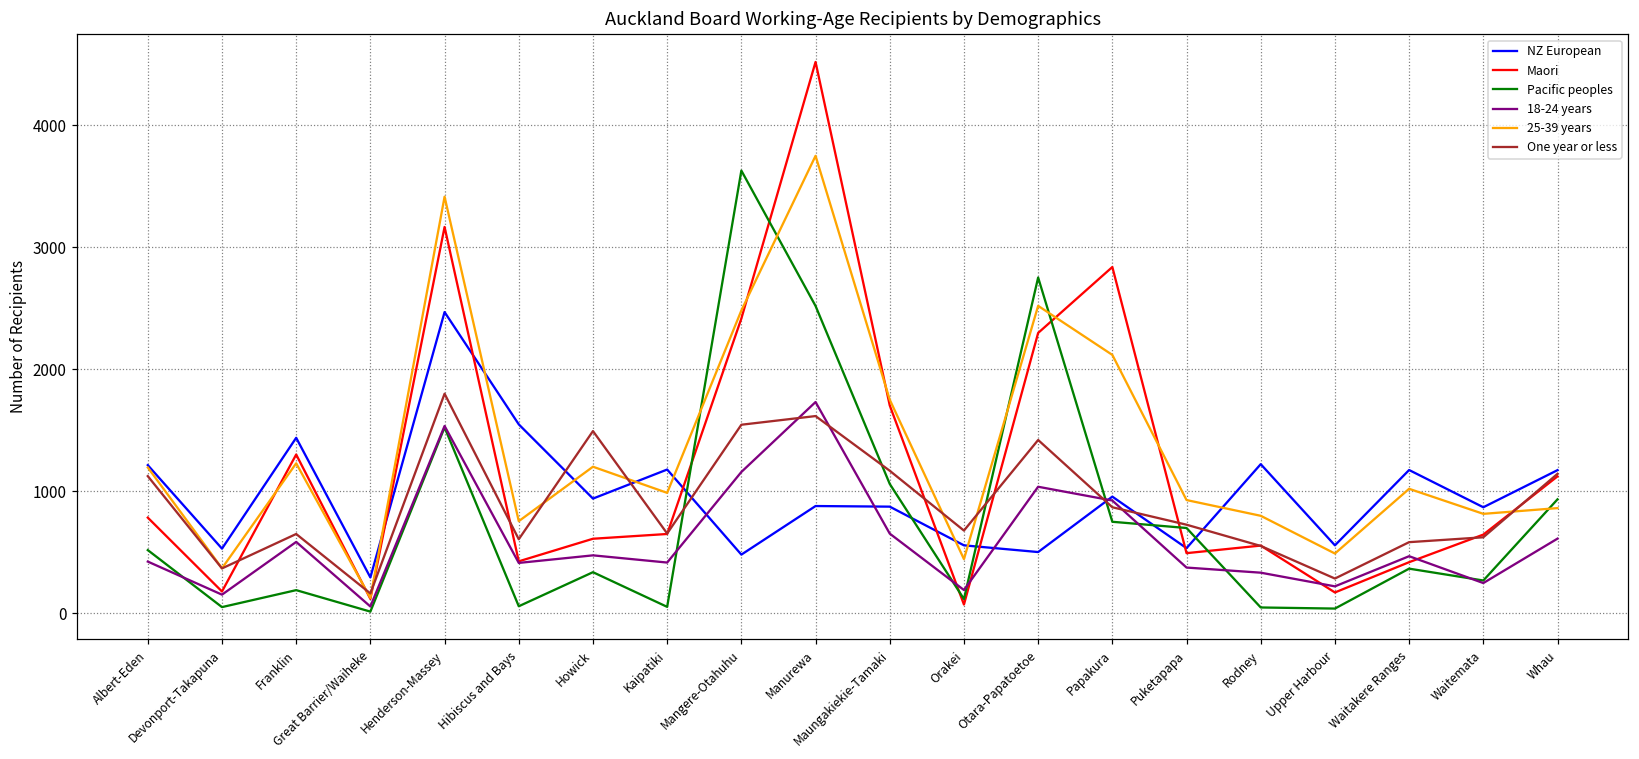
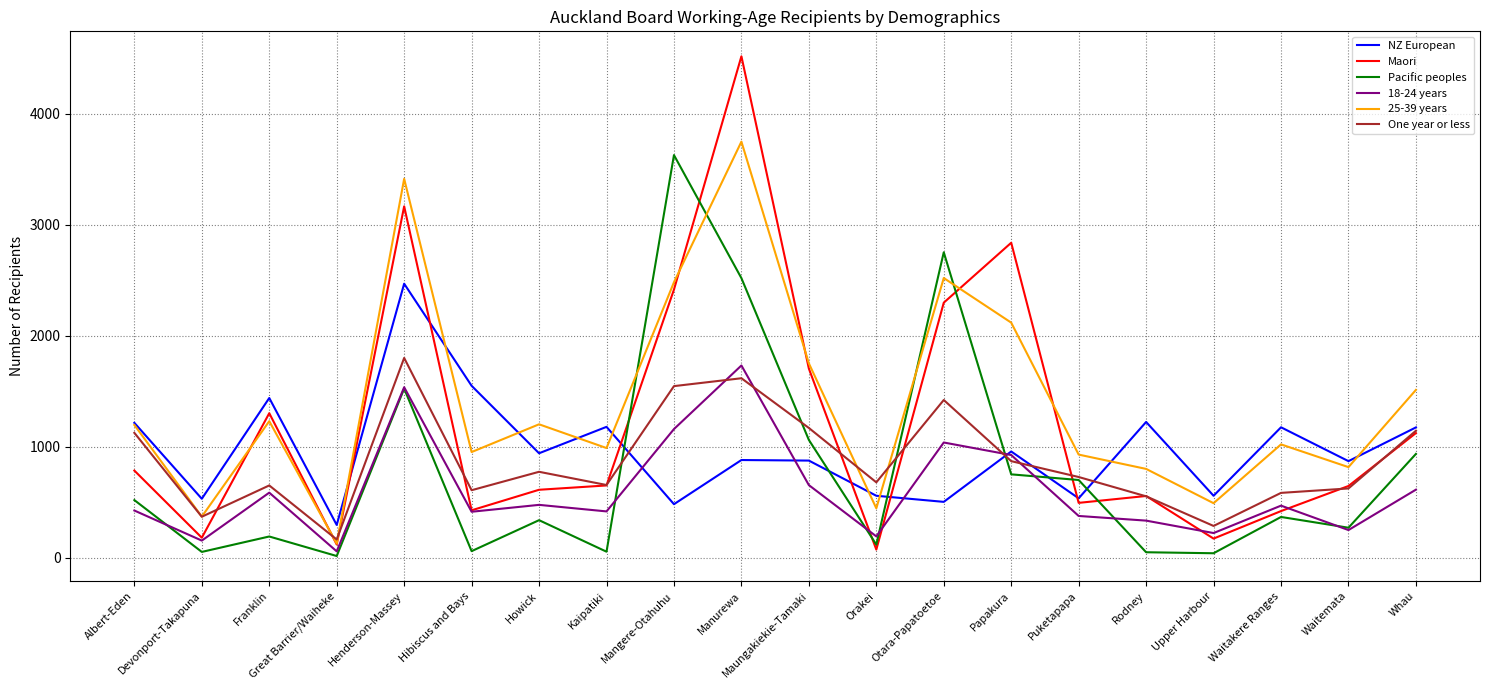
25-39 years, Hibiscus and Bays: 760 -> 950
One year or less, Howick: 1490 -> 770
25-39 years, Whau: 860 -> 1510
